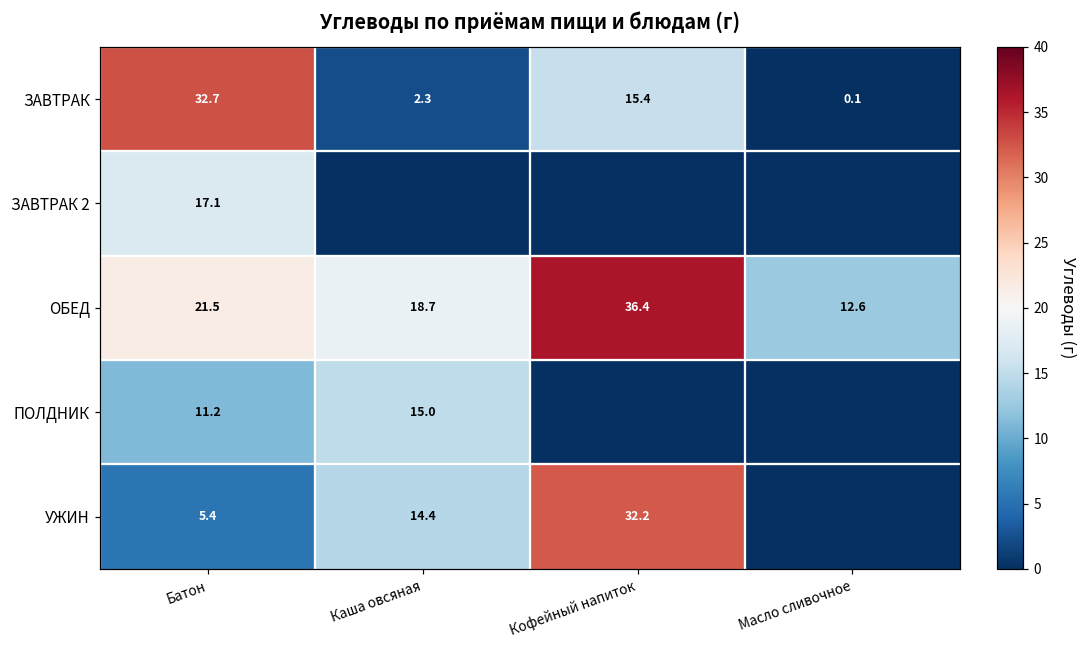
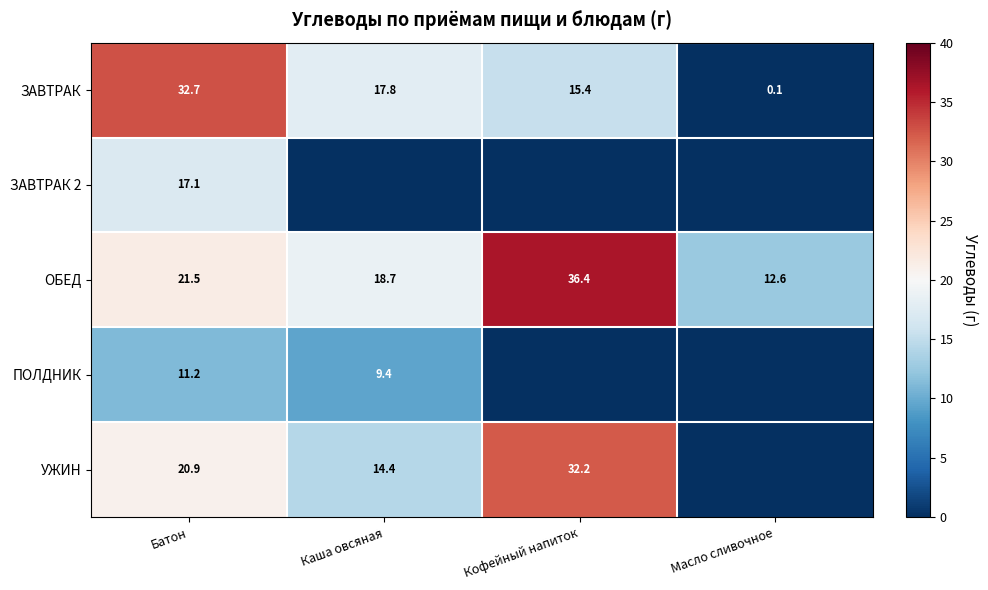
ЗАВТРАК, Каша овсяная: 2.3 -> 17.8
ПОЛДНИК, Каша овсяная: 15.0 -> 9.4
УЖИН, Батон: 5.4 -> 20.9
